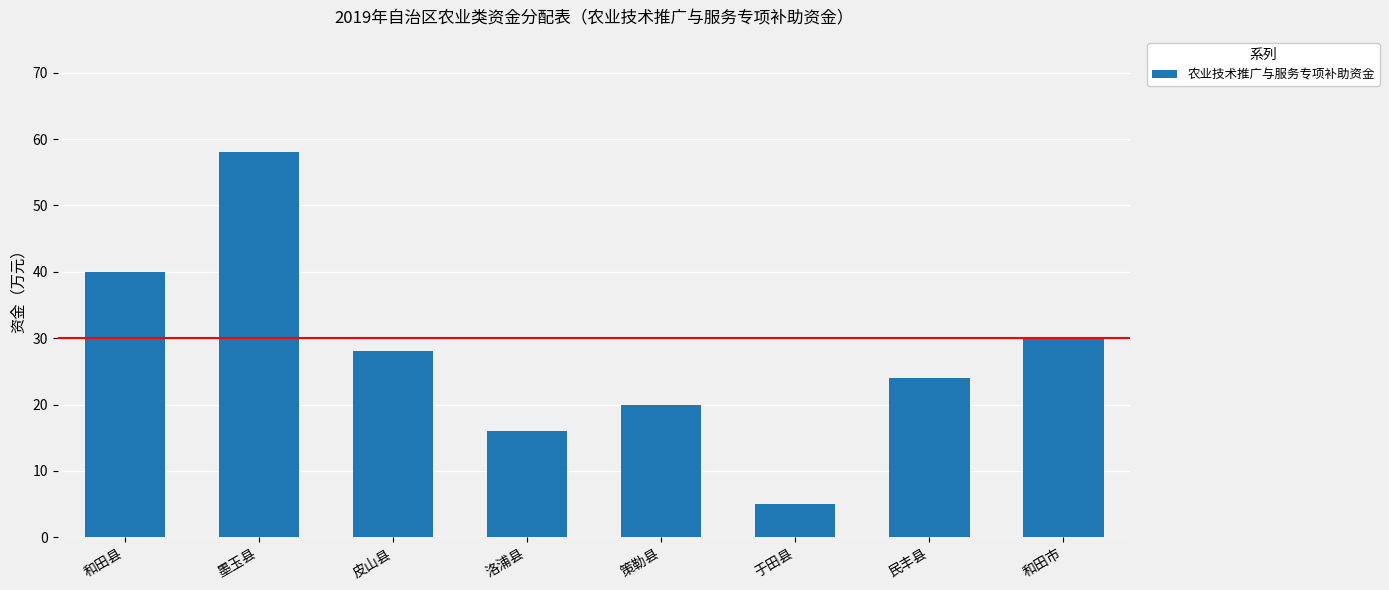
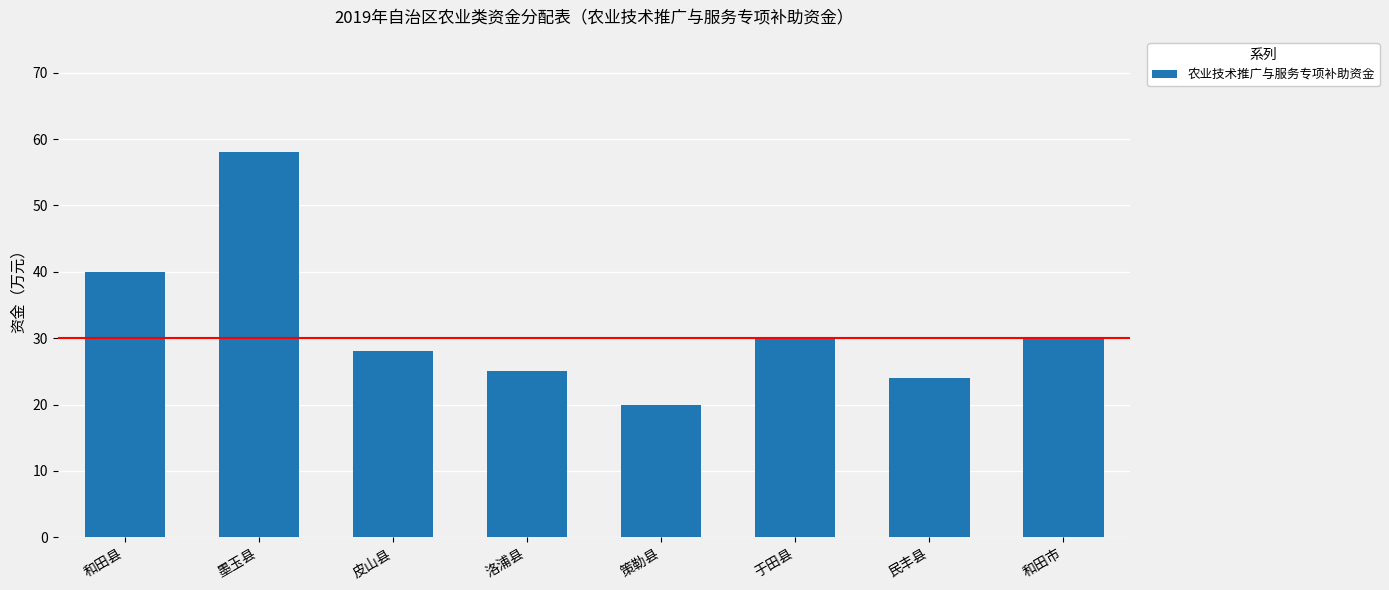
洛浦县: 16 -> 25
于田县: 5 -> 30
